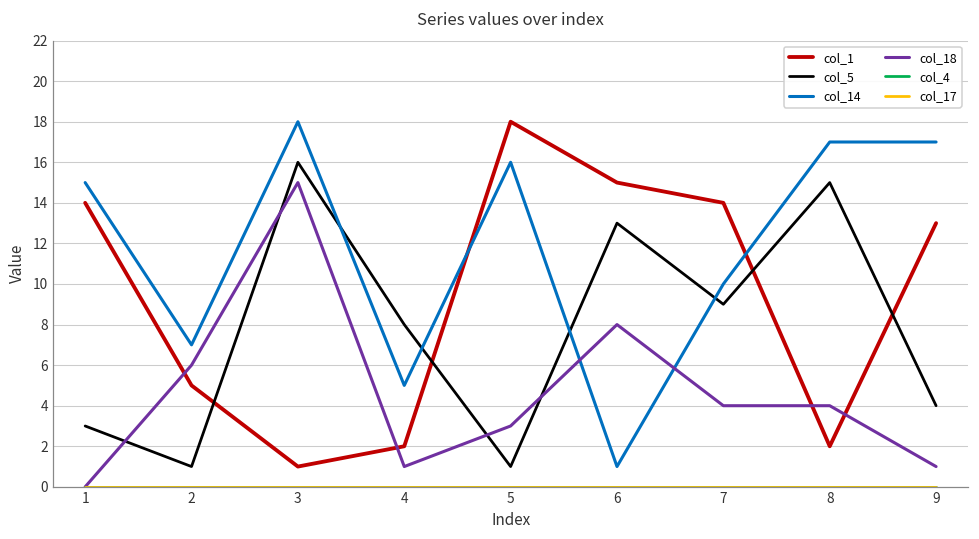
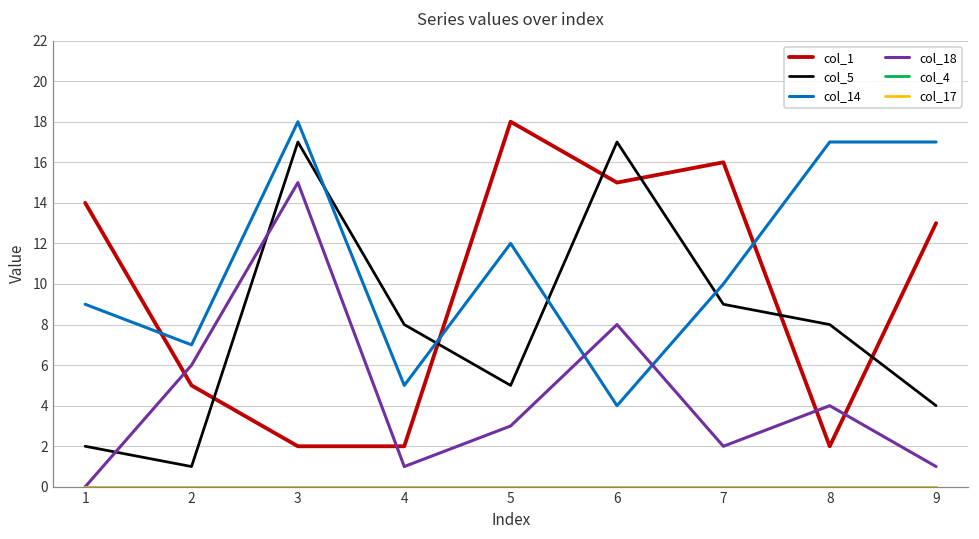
col_5, 1: 3 -> 2
col_14, 1: 15 -> 9
col_1, 3: 1 -> 2
col_5, 3: 16 -> 17
col_5, 5: 1 -> 5
col_14, 5: 16 -> 12
col_5, 6: 13 -> 17
col_14, 6: 1 -> 4
col_1, 7: 14 -> 16
col_18, 7: 4 -> 2
col_5, 8: 15 -> 8
